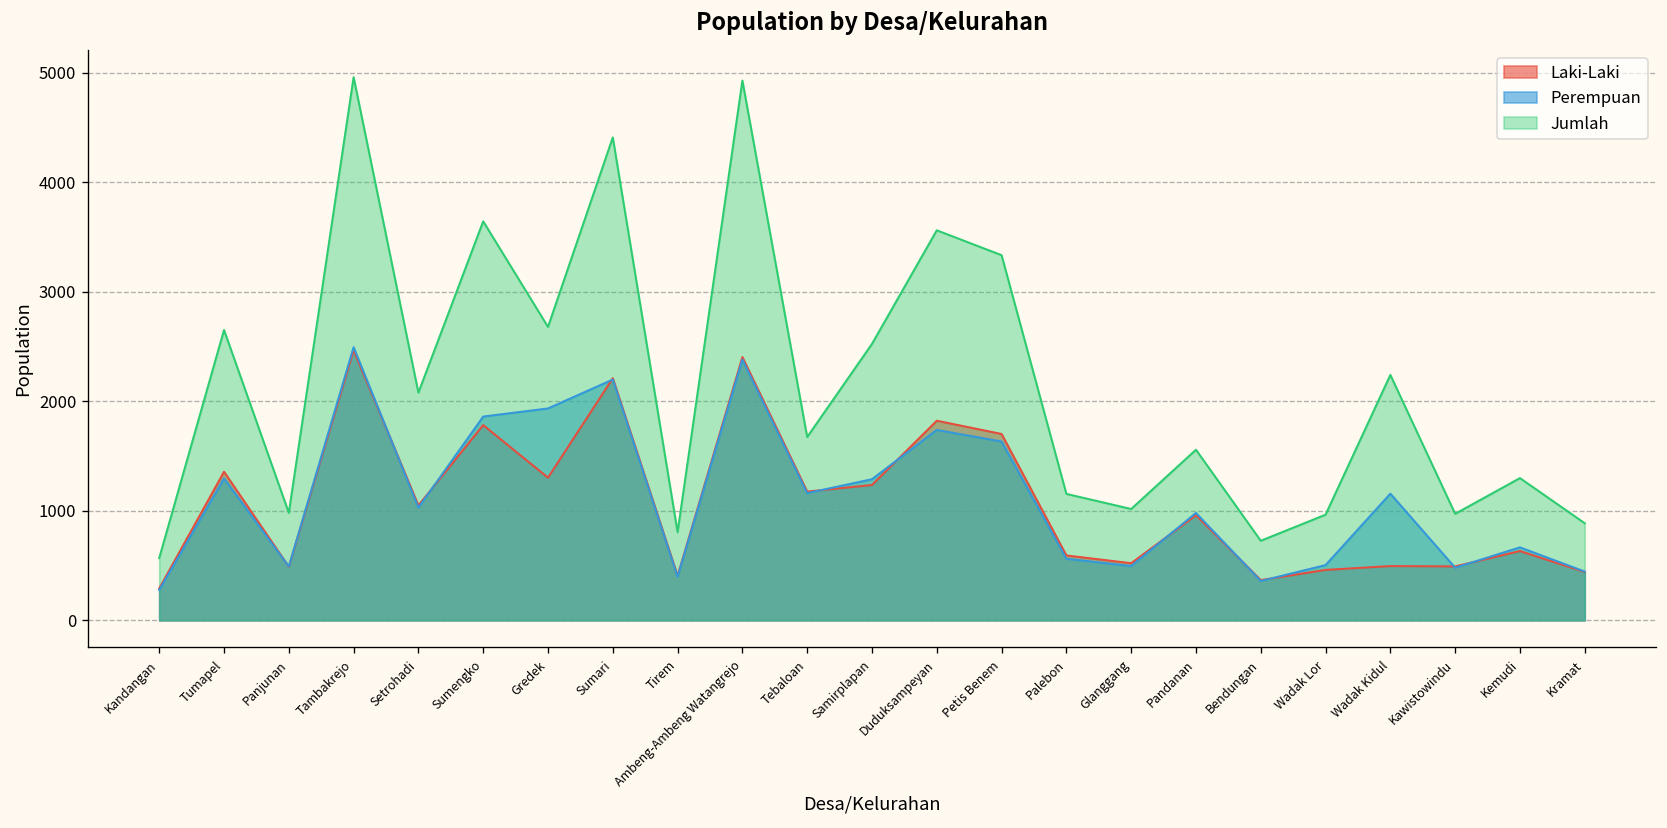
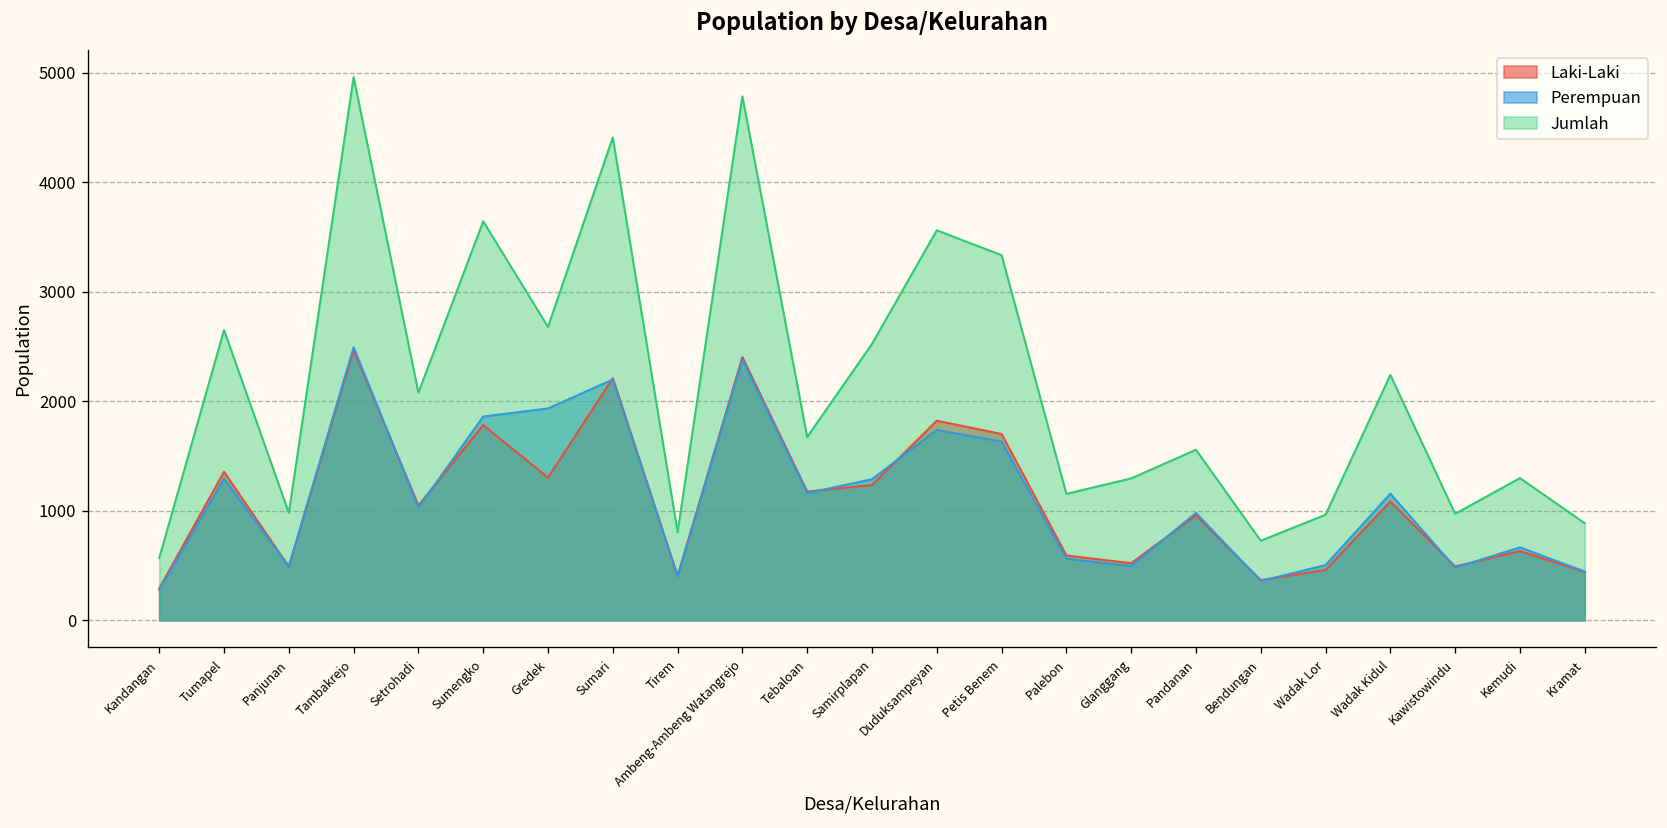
Jumlah, Ambeng-Ambeng Watangrejo: 4900 -> 4800
Jumlah, Glanggang: 1000 -> 1300
Laki-Laki, Wadak Kidul: 500 -> 1100
